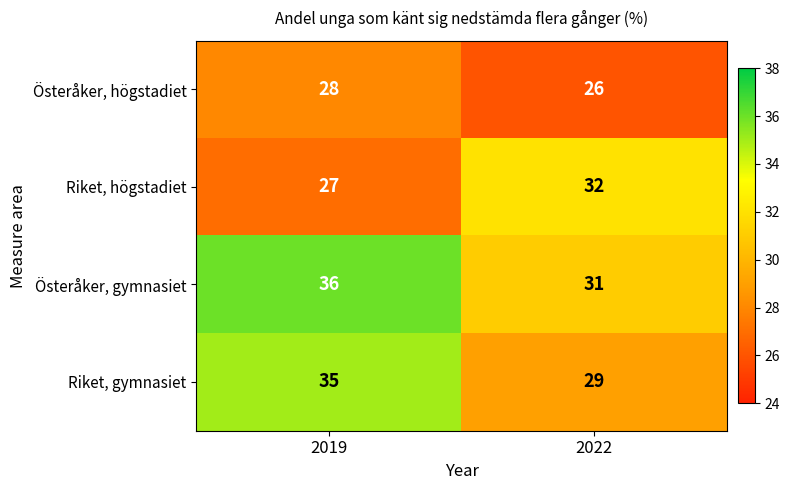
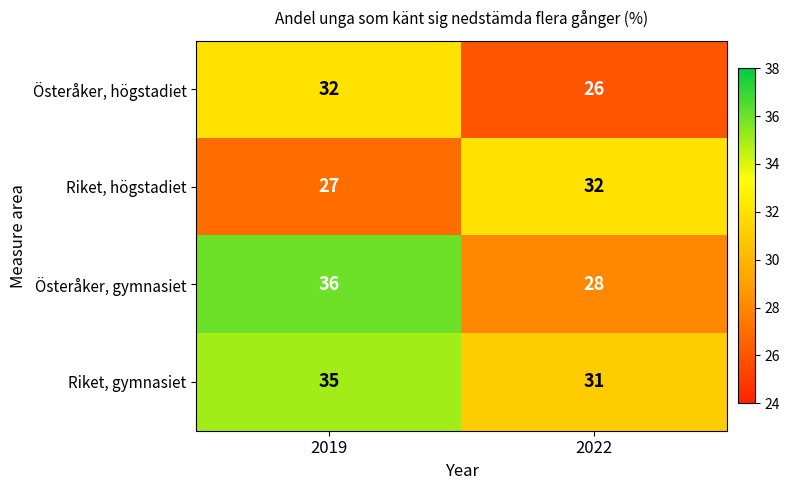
Österåker, högstadiet, 2019: 28 -> 32
Österåker, gymnasiet, 2022: 31 -> 28
Riket, gymnasiet, 2022: 29 -> 31
